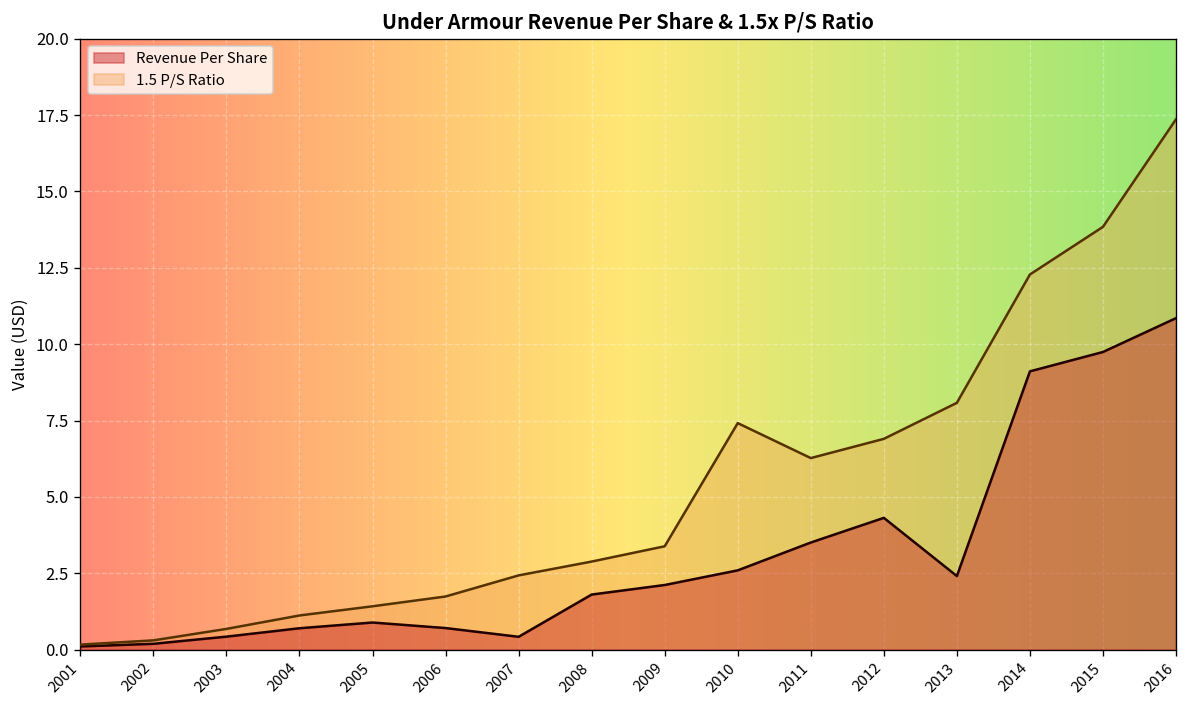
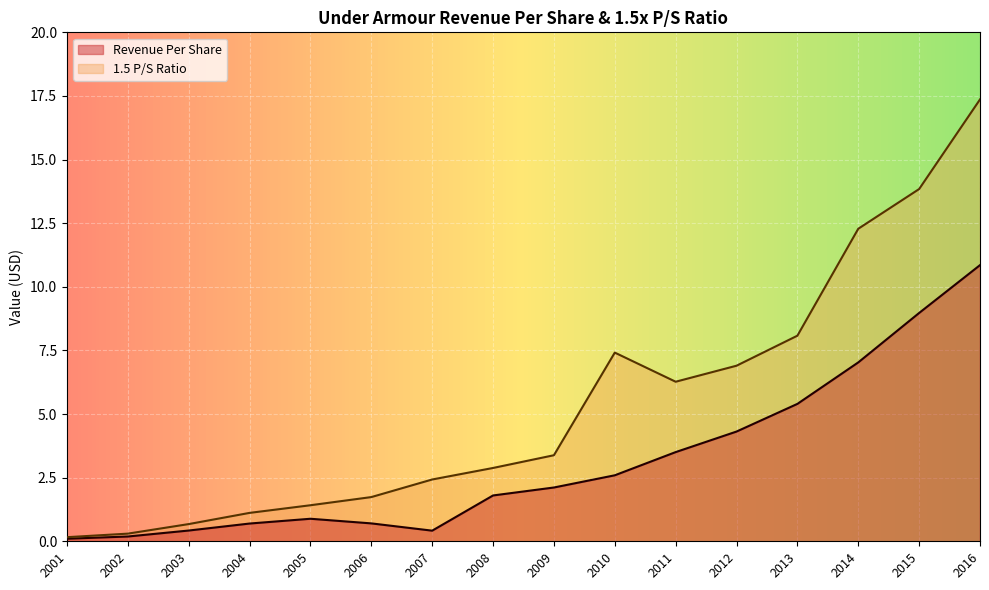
Revenue Per Share, 2013: 2.4 -> 5.4
Revenue Per Share, 2014: 9.1 -> 7.0
Revenue Per Share, 2015: 9.7 -> 9.0
